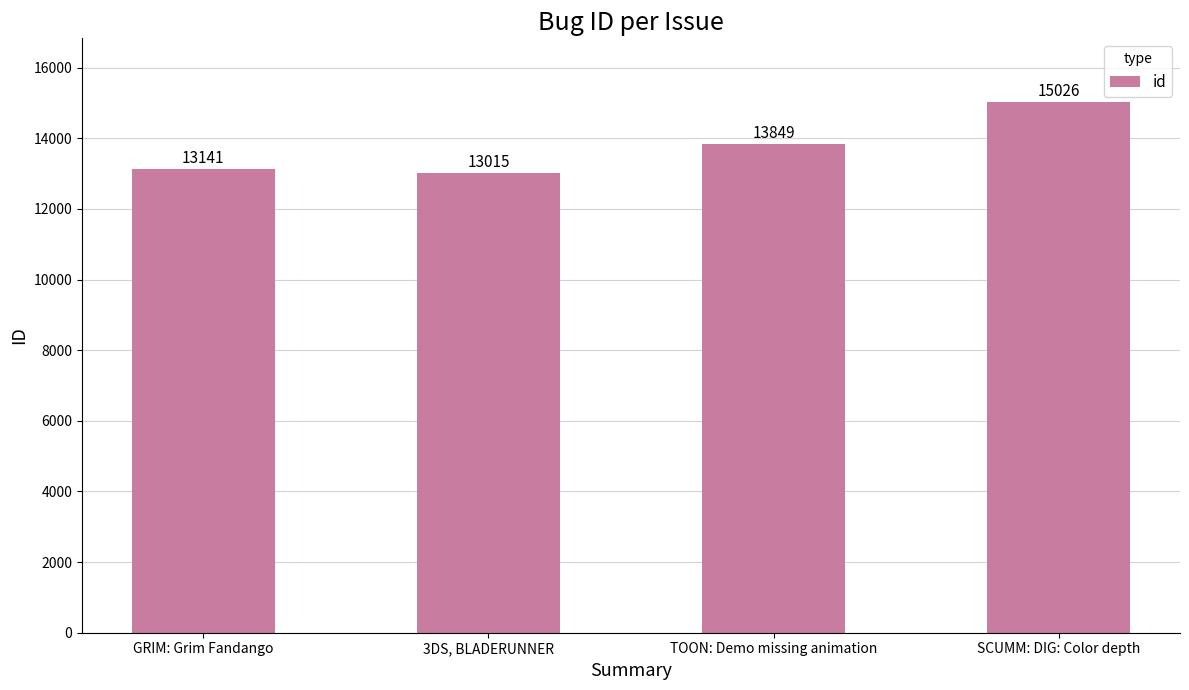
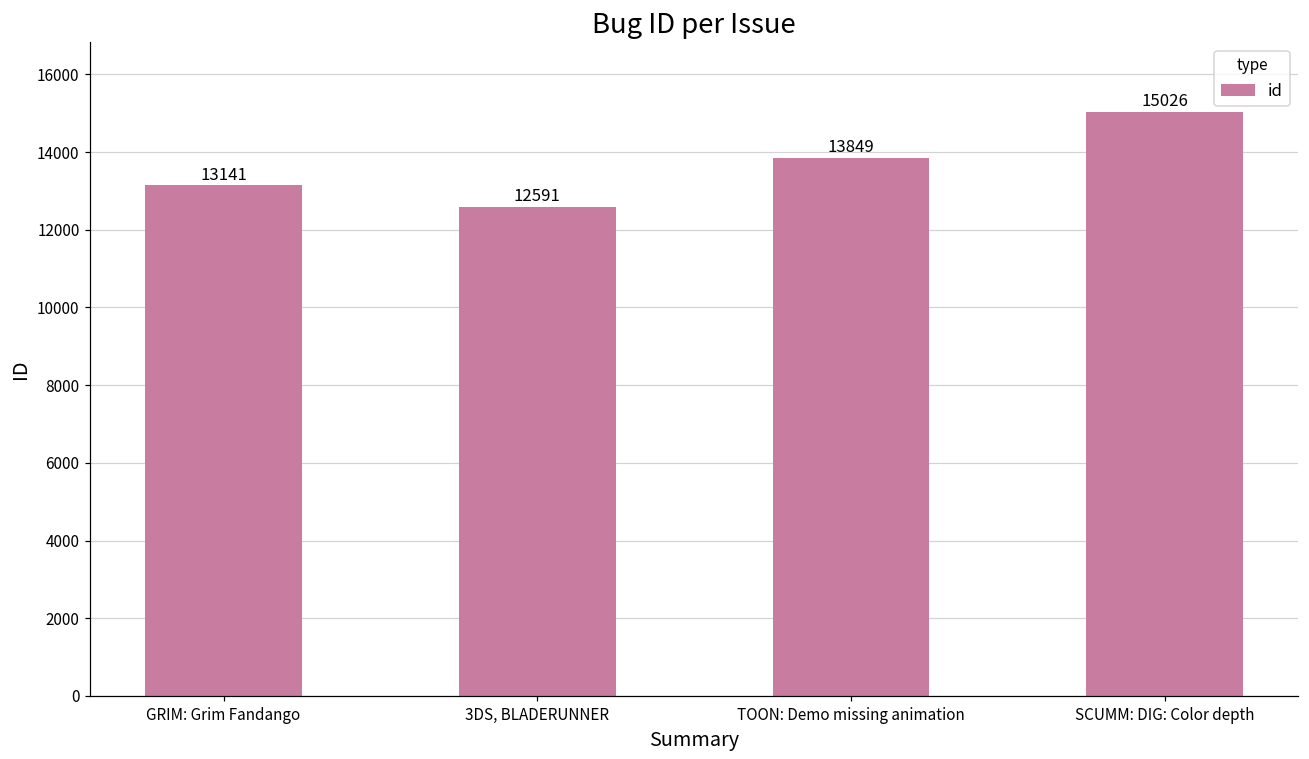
3DS, BLADERUNNER: 13015 -> 12591
